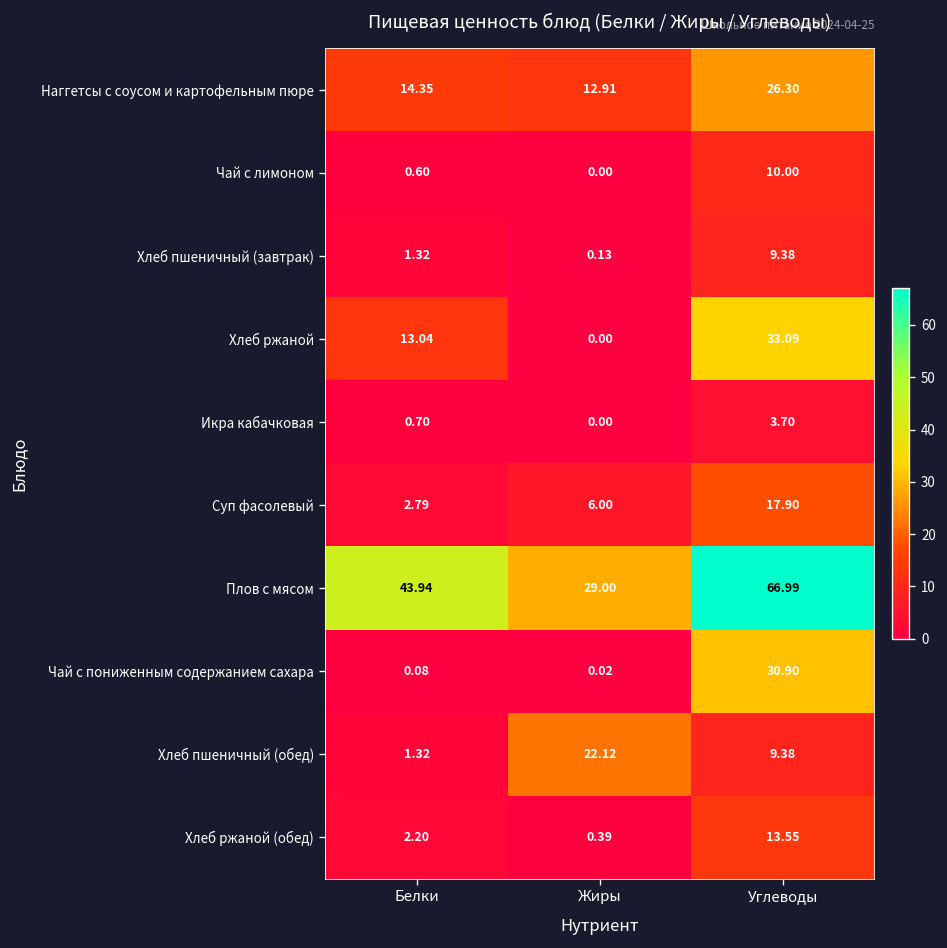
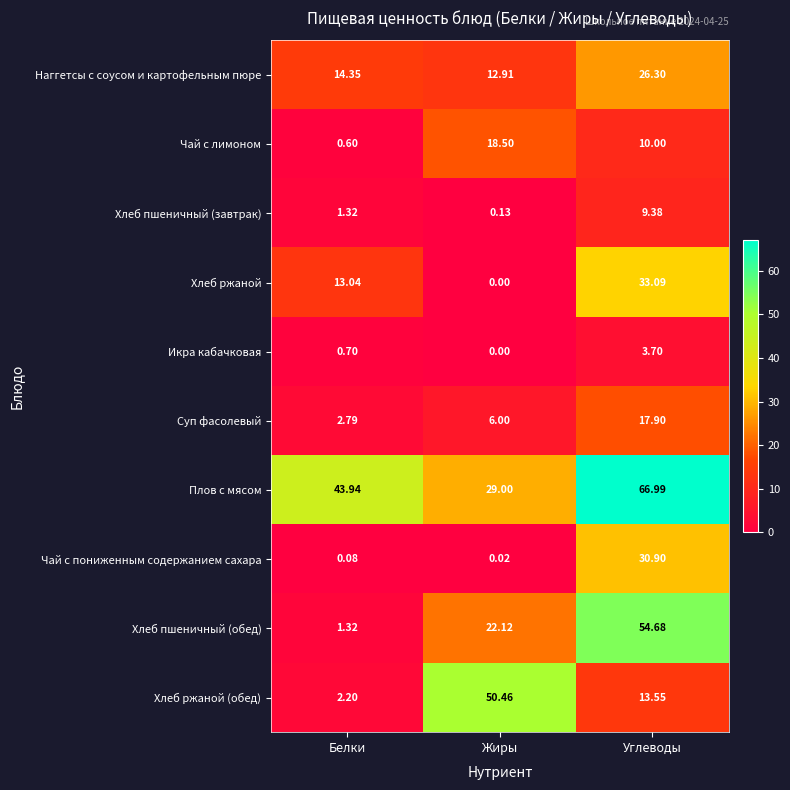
Чай с лимоном, Жиры: 0.00 -> 18.50
Хлеб пшеничный (обед), Углеводы: 9.38 -> 54.68
Хлеб ржаной (обед), Жиры: 0.39 -> 50.46
